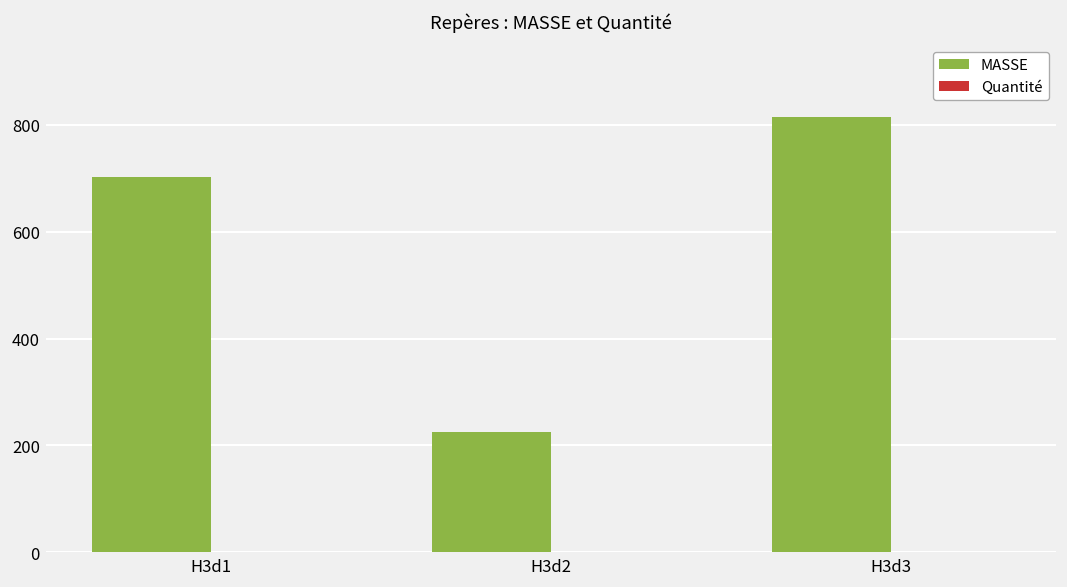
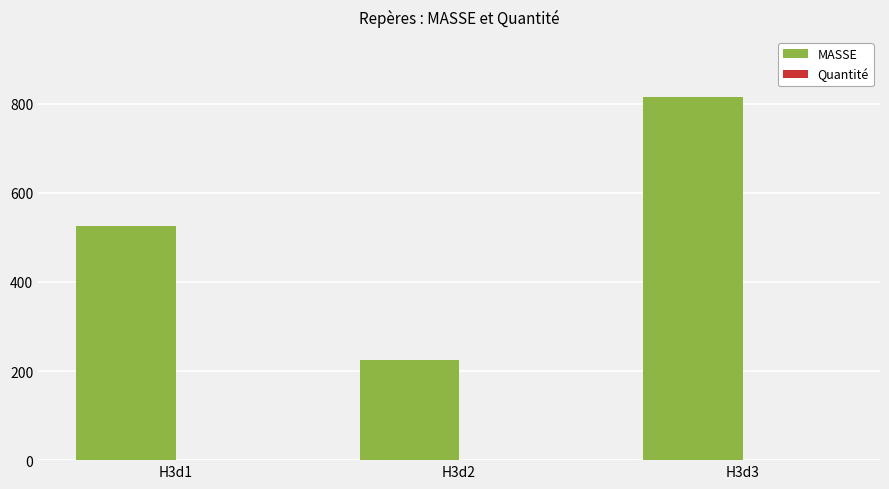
MASSE, H3d1: 700 -> 530
